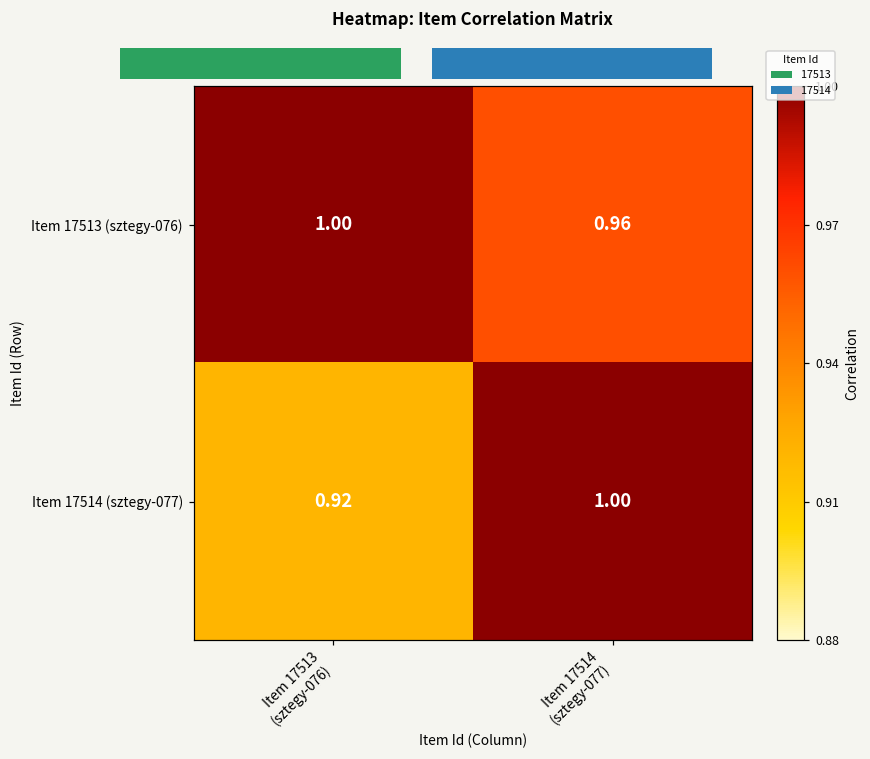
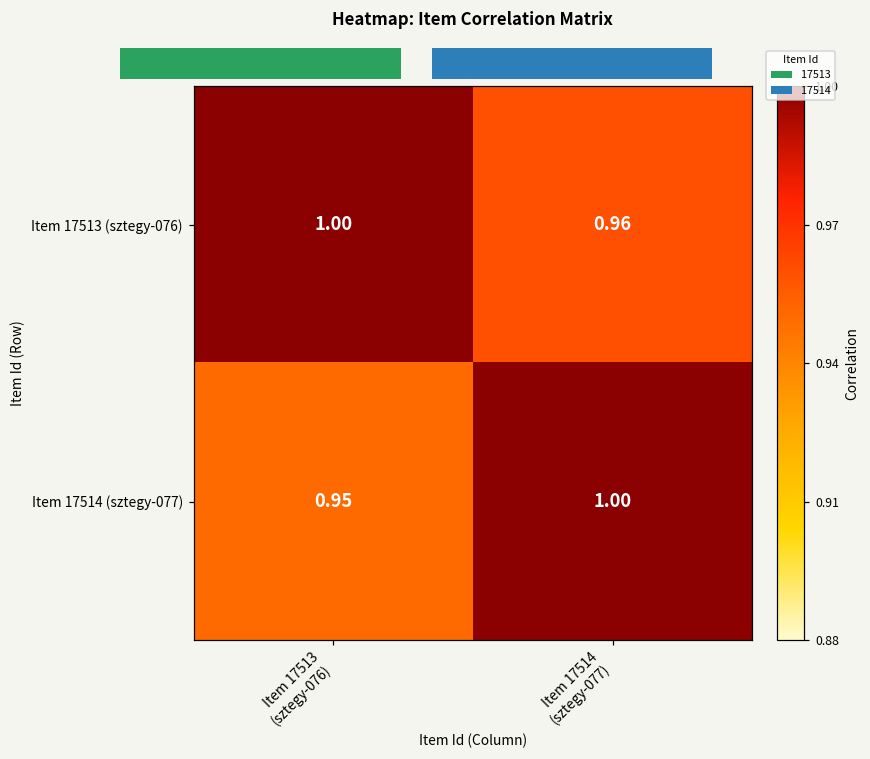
Heatmap: Item Correlation Matrix, Item 17514 (sztegy-077), Item 17513 (sztegy-076): 0.92 -> 0.95
